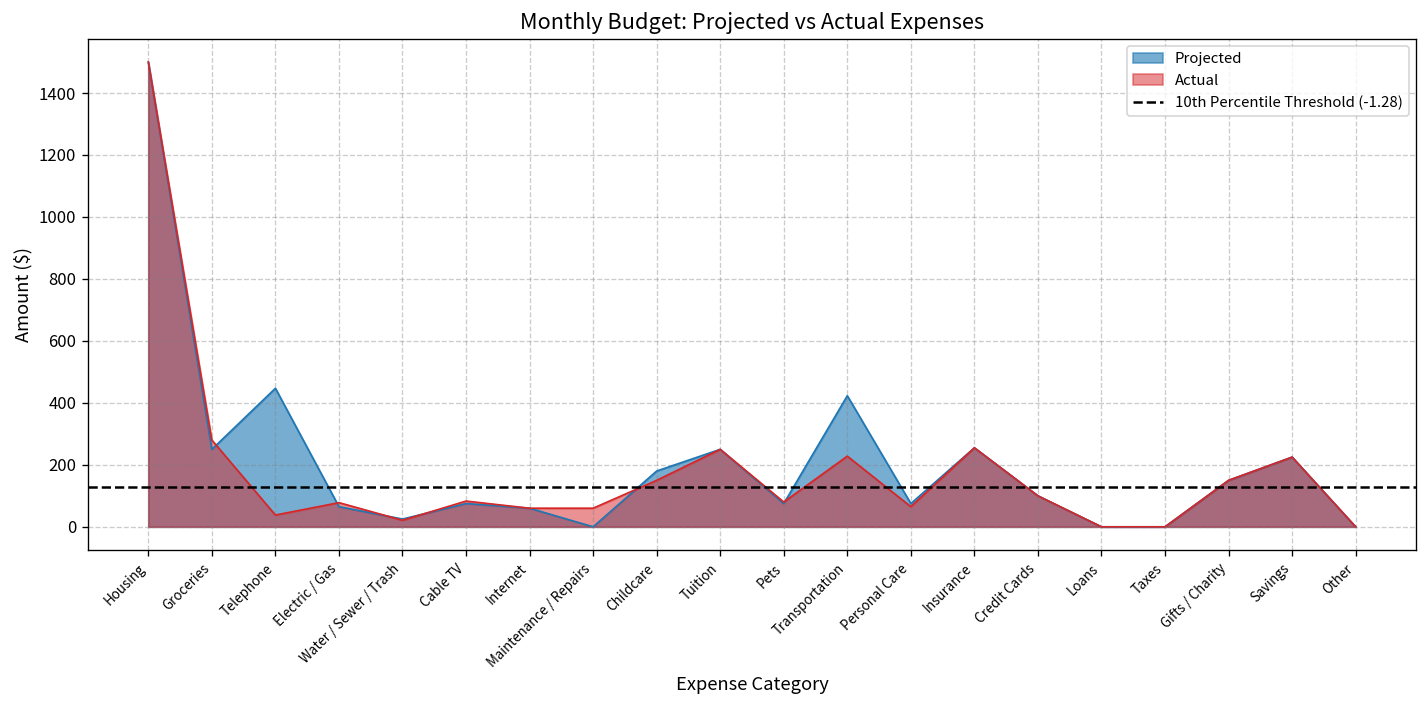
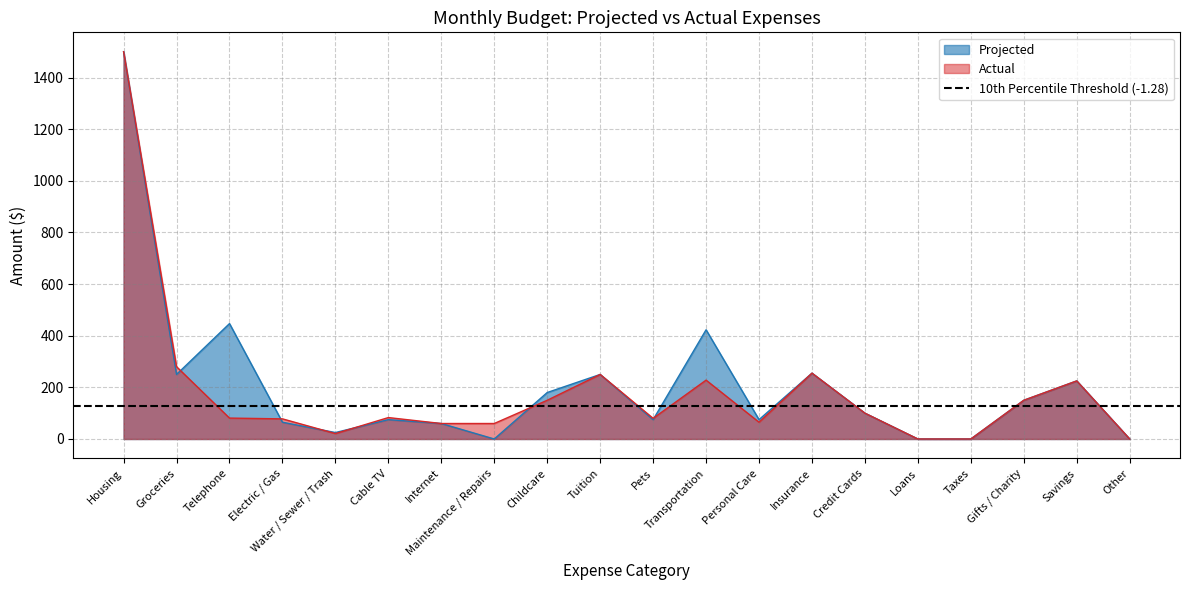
Actual, Telephone: 40 -> 80
